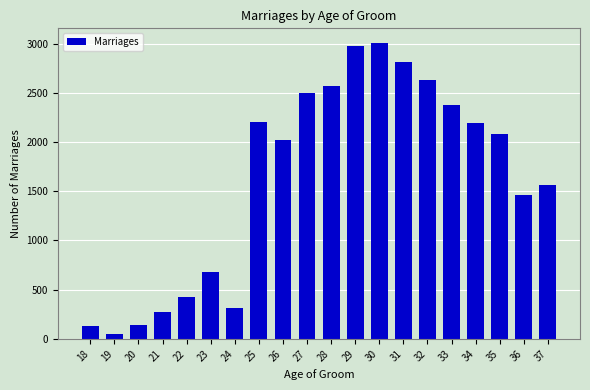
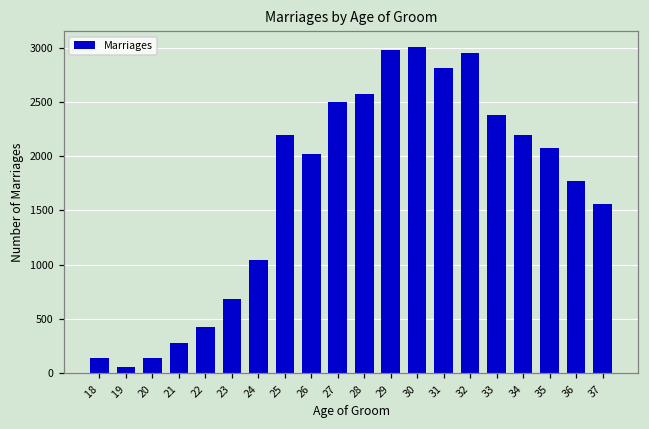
24: 300 -> 1000
32: 2600 -> 3000
36: 1500 -> 1800
